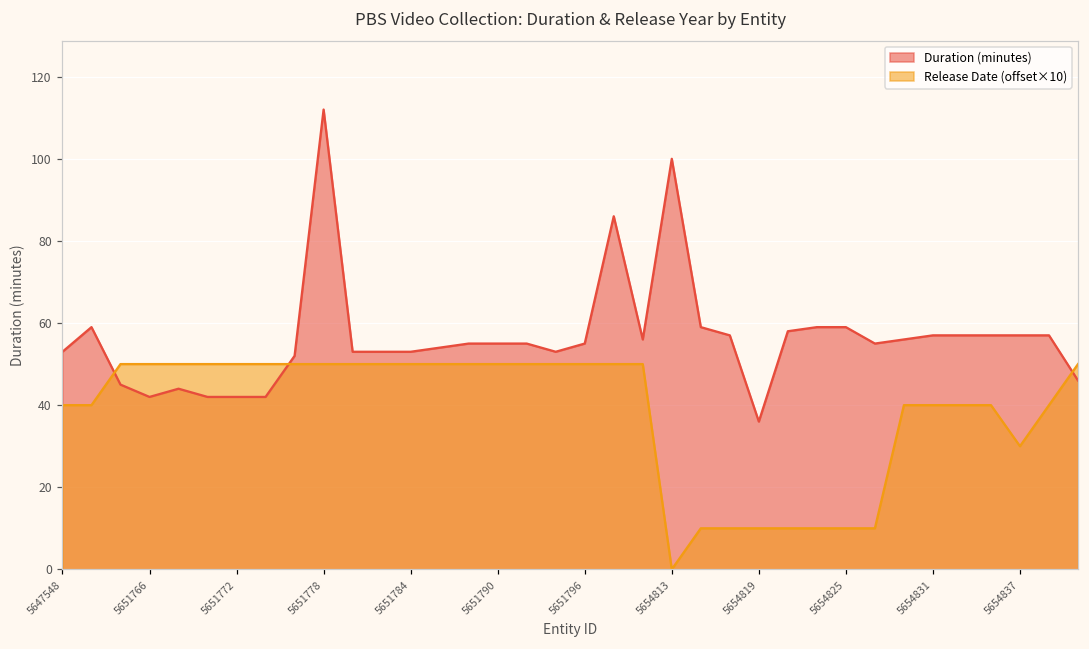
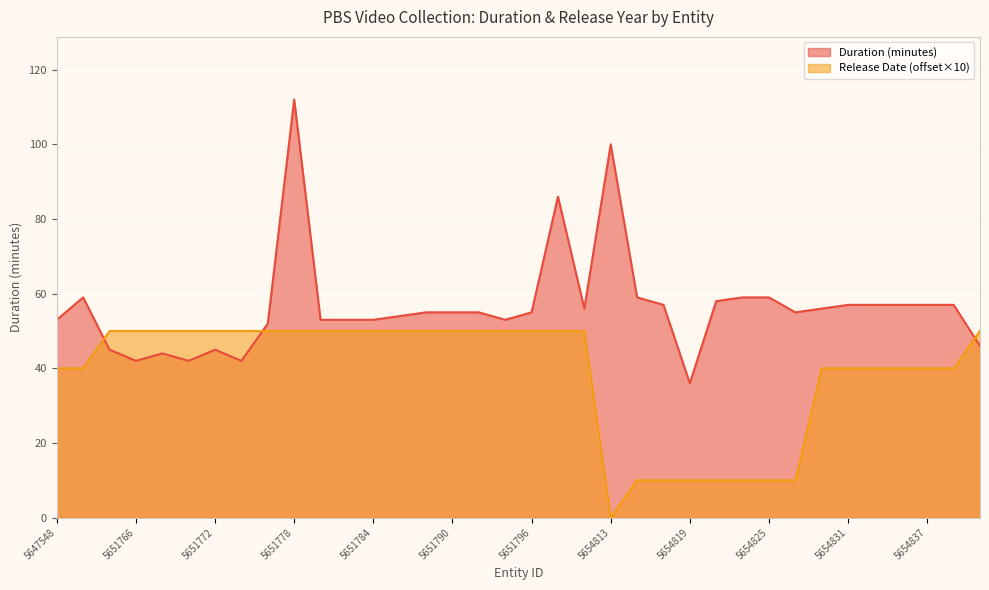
Duration (minutes), 5651772: 42 -> 45
Release Date (offset×10), 5654837: 30 -> 40
